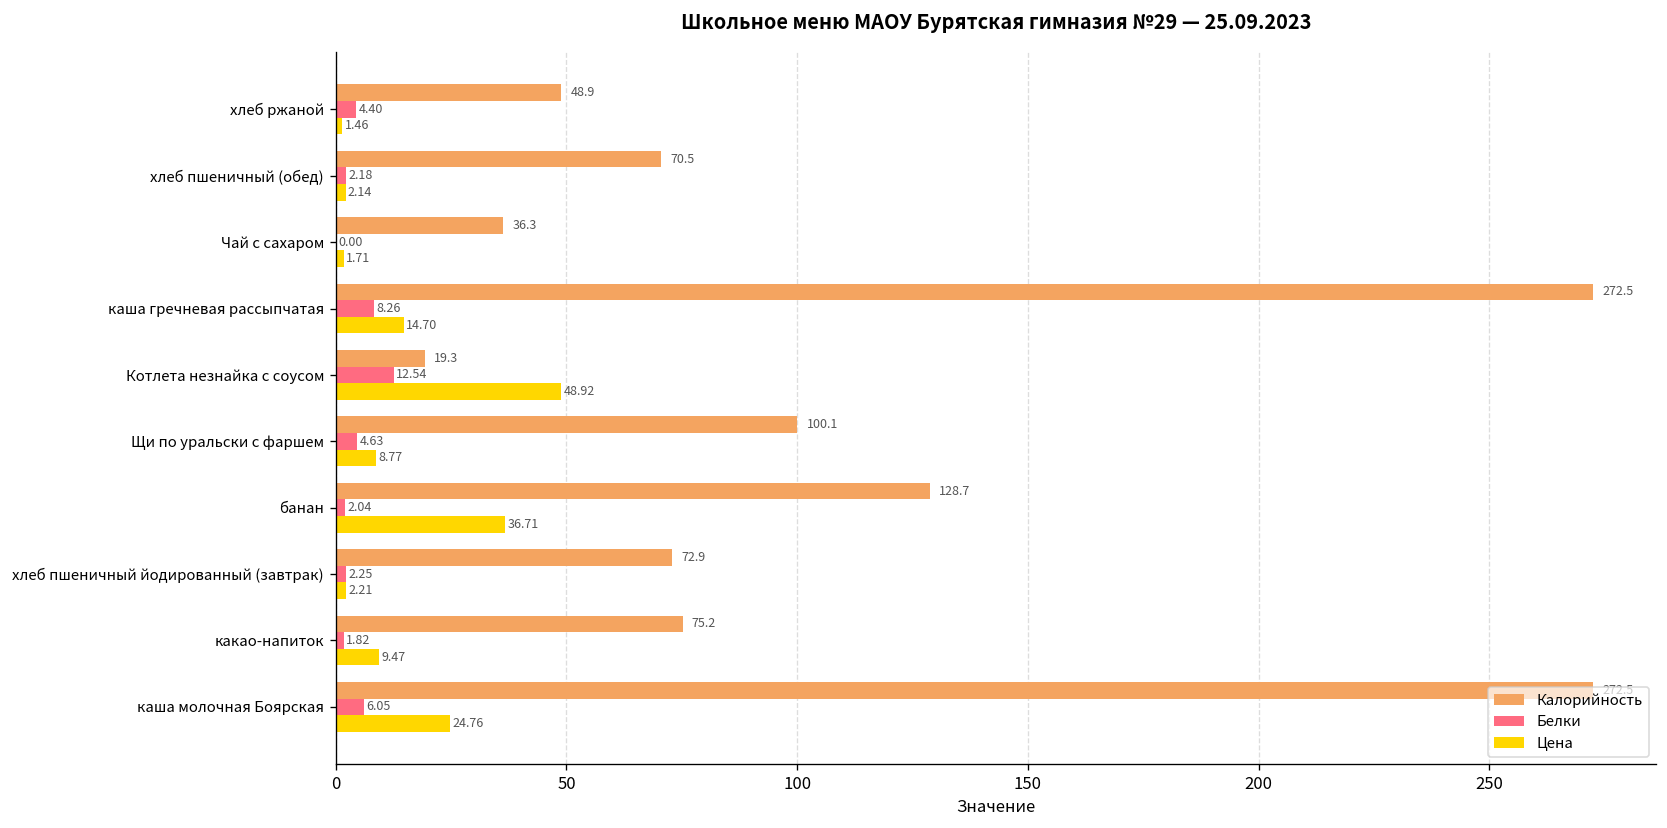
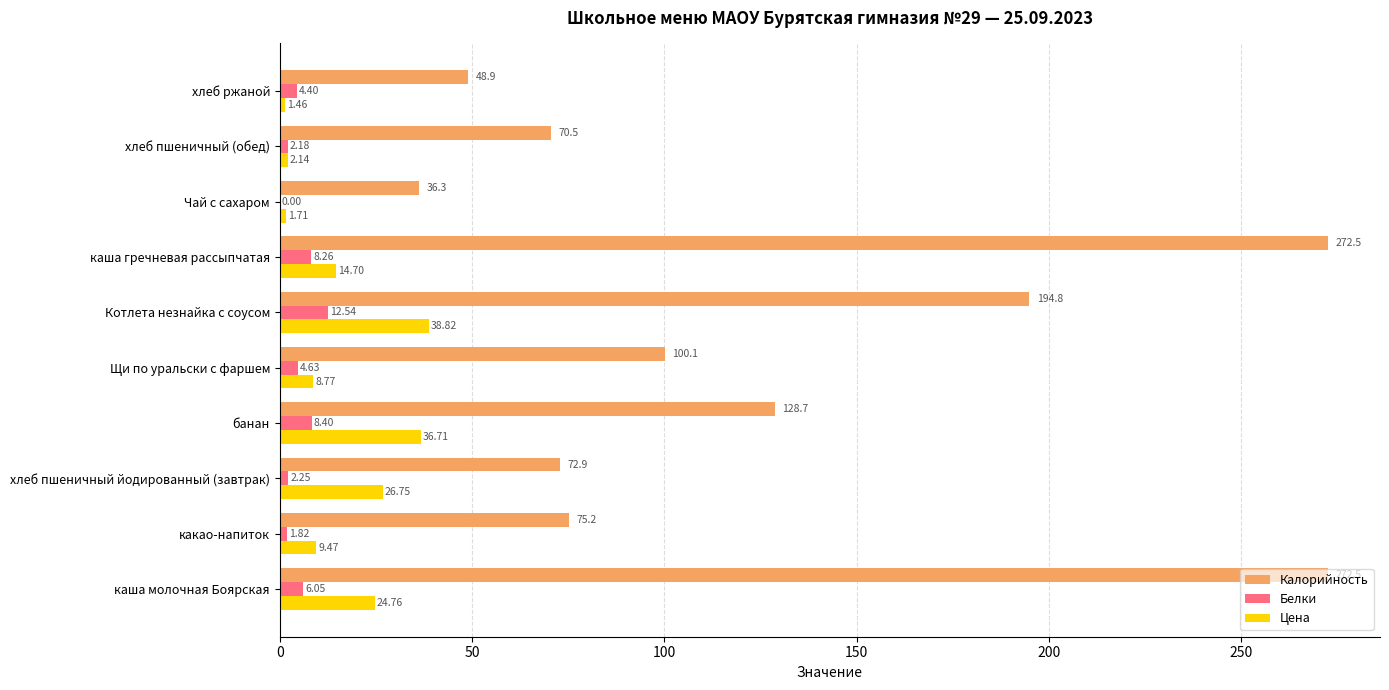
Калорийность, Котлета незнайка с соусом: 19.3 -> 194.8
Цена, Котлета незнайка с соусом: 48.92 -> 38.82
Белки, банан: 2.04 -> 8.40
Цена, хлеб пшеничный йодированный (завтрак): 2.21 -> 26.75
